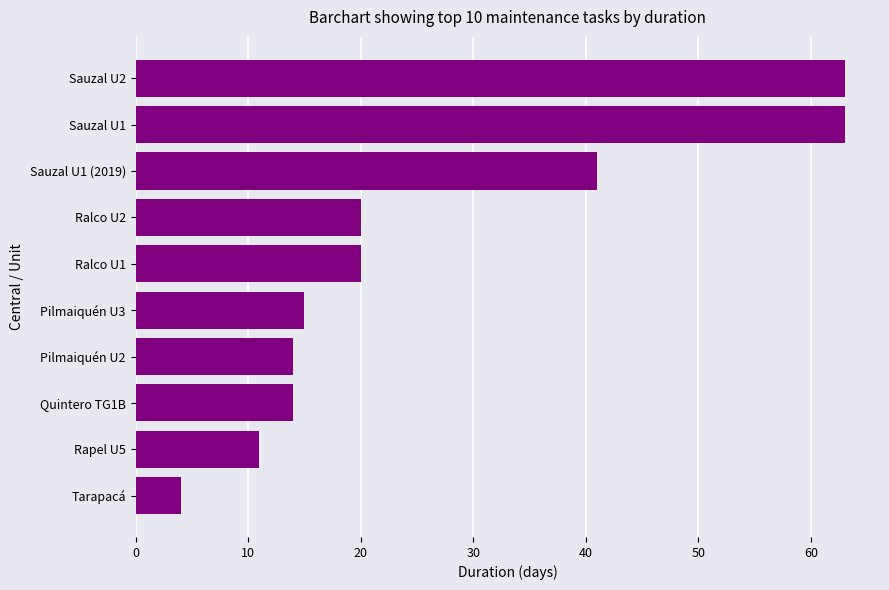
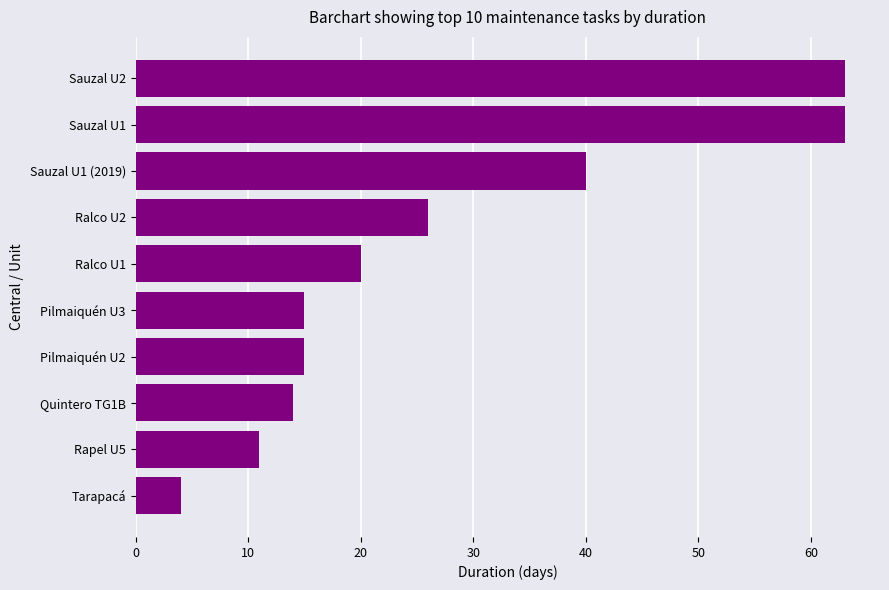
Sauzal U1 (2019): 41 -> 40
Ralco U2: 20 -> 26
Pilmaiquén U2: 14 -> 15
